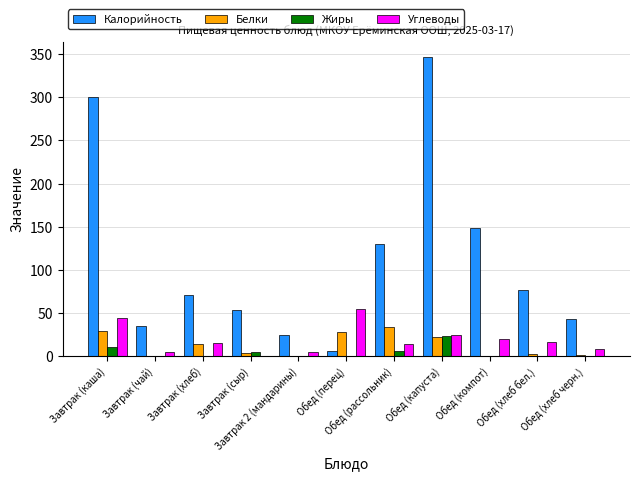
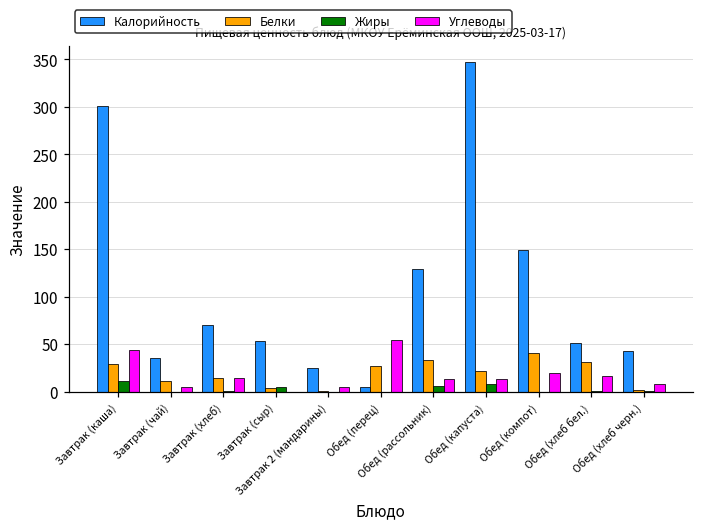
Белки, Завтрак (чай): 0 -> 10
Жиры, Обед (капуста): 20 -> 10
Углеводы, Обед (капуста): 20 -> 10
Белки, Обед (компот): 0 -> 40
Калорийность, Обед (хлеб бел.): 80 -> 50
Белки, Обед (хлеб бел.): 0 -> 30
